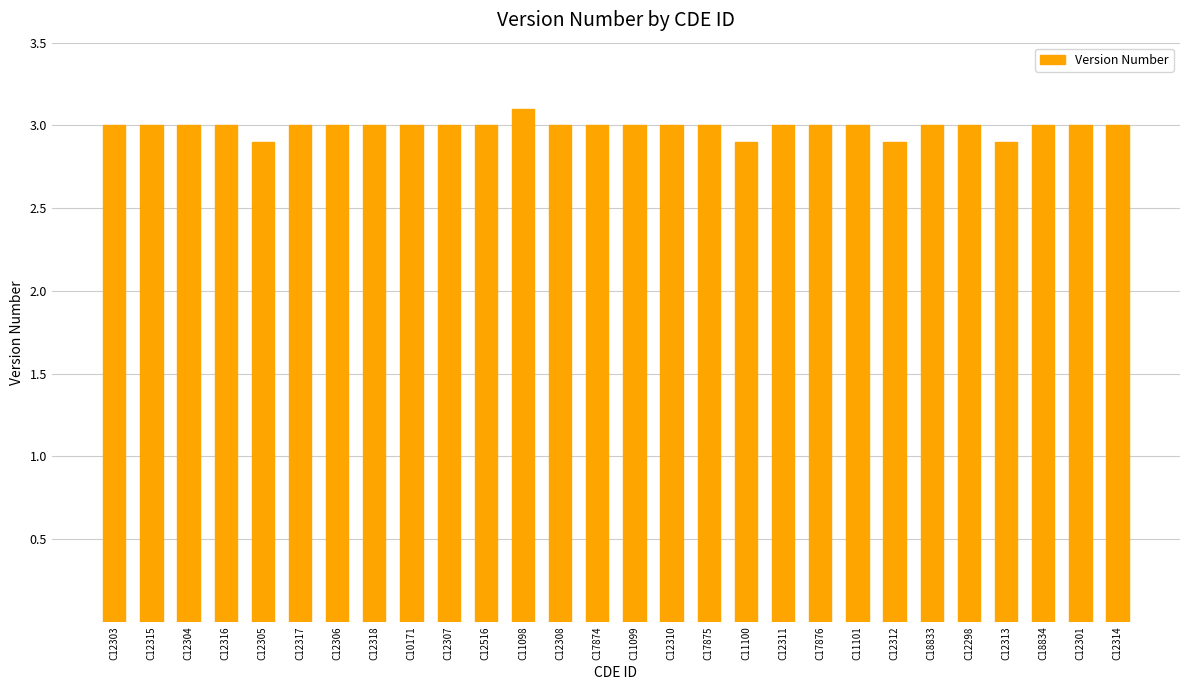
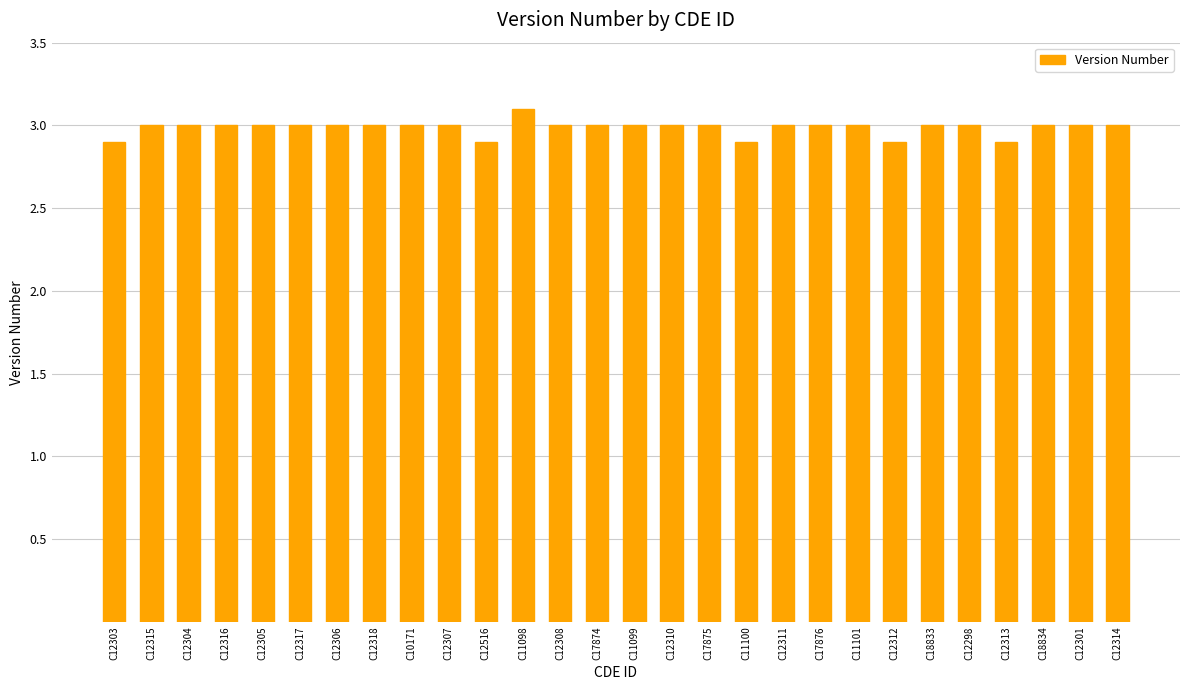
C12303: 3.0 -> 2.9
C12305: 2.9 -> 3.0
C12516: 3.0 -> 2.9
